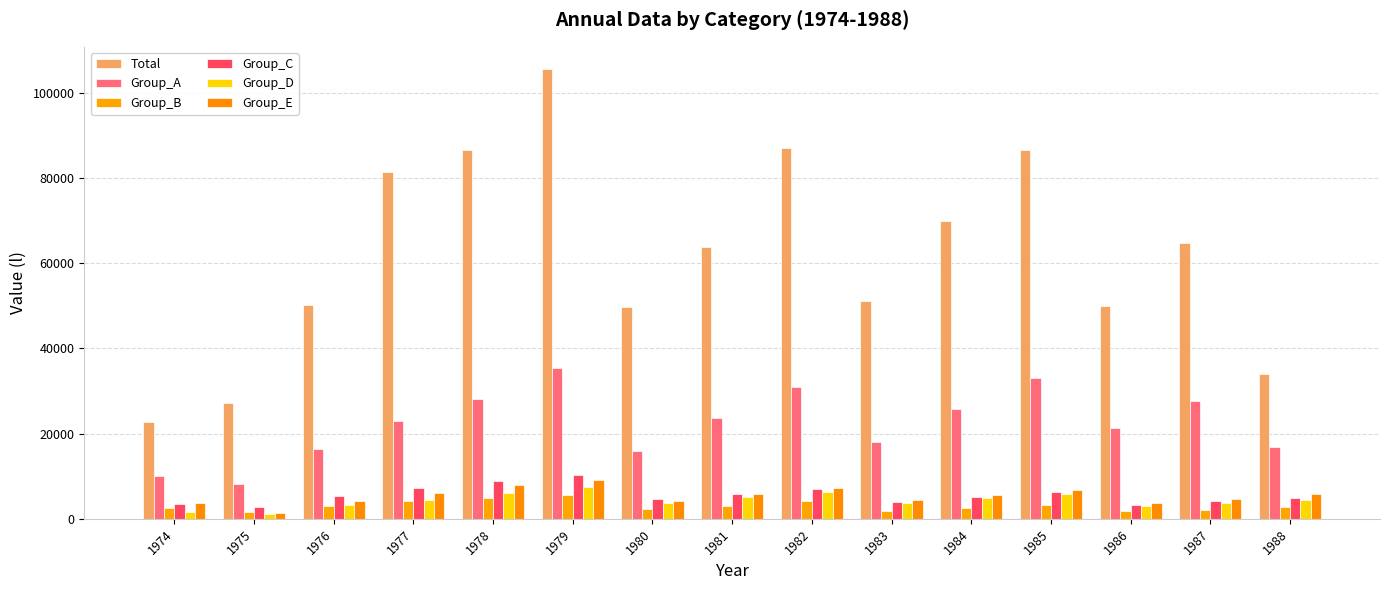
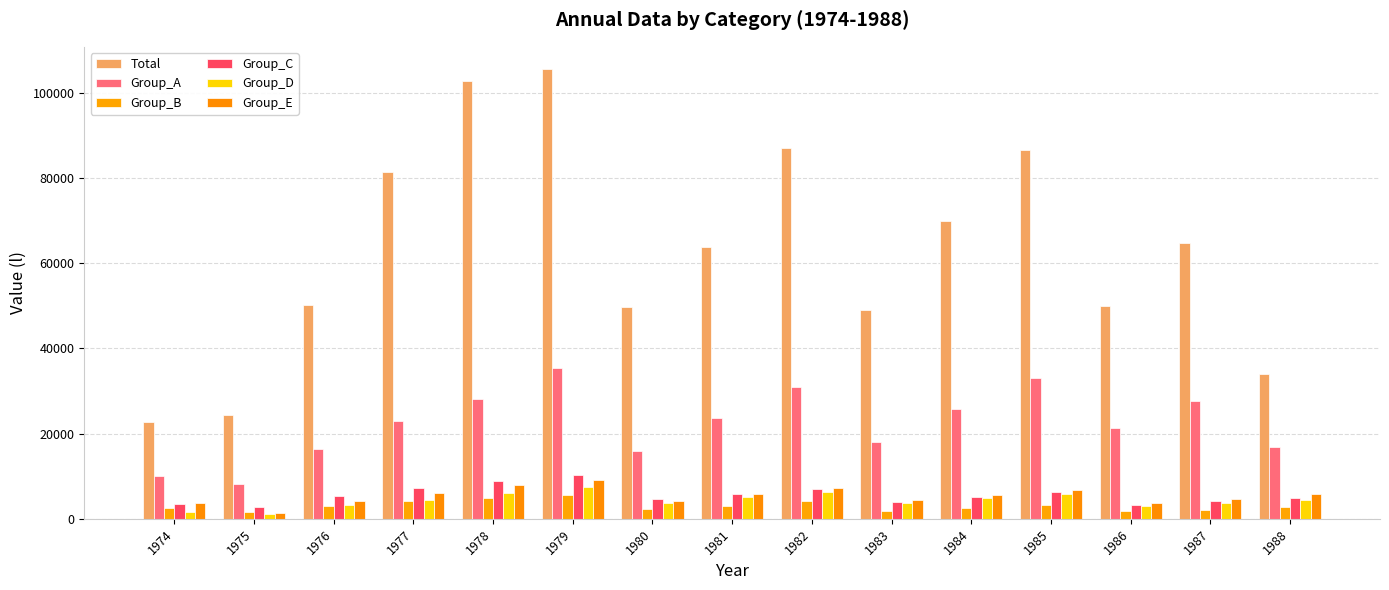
Total, 1975: 27000 -> 24000
Total, 1978: 87000 -> 103000
Total, 1983: 51000 -> 49000
